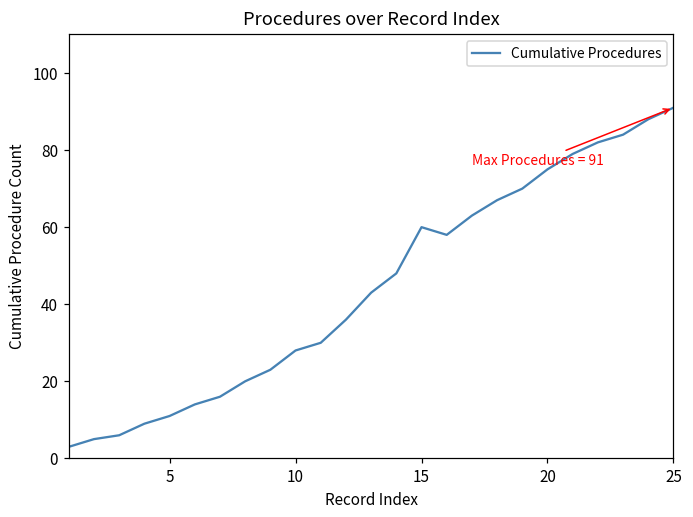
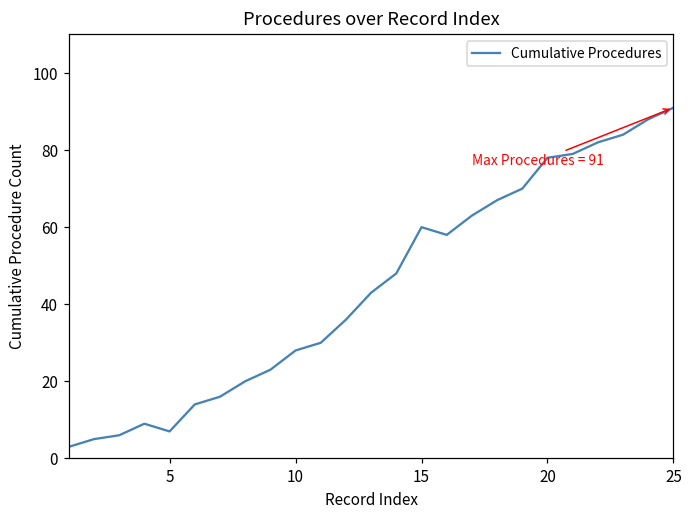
5: 11 -> 7
20: 75 -> 78
